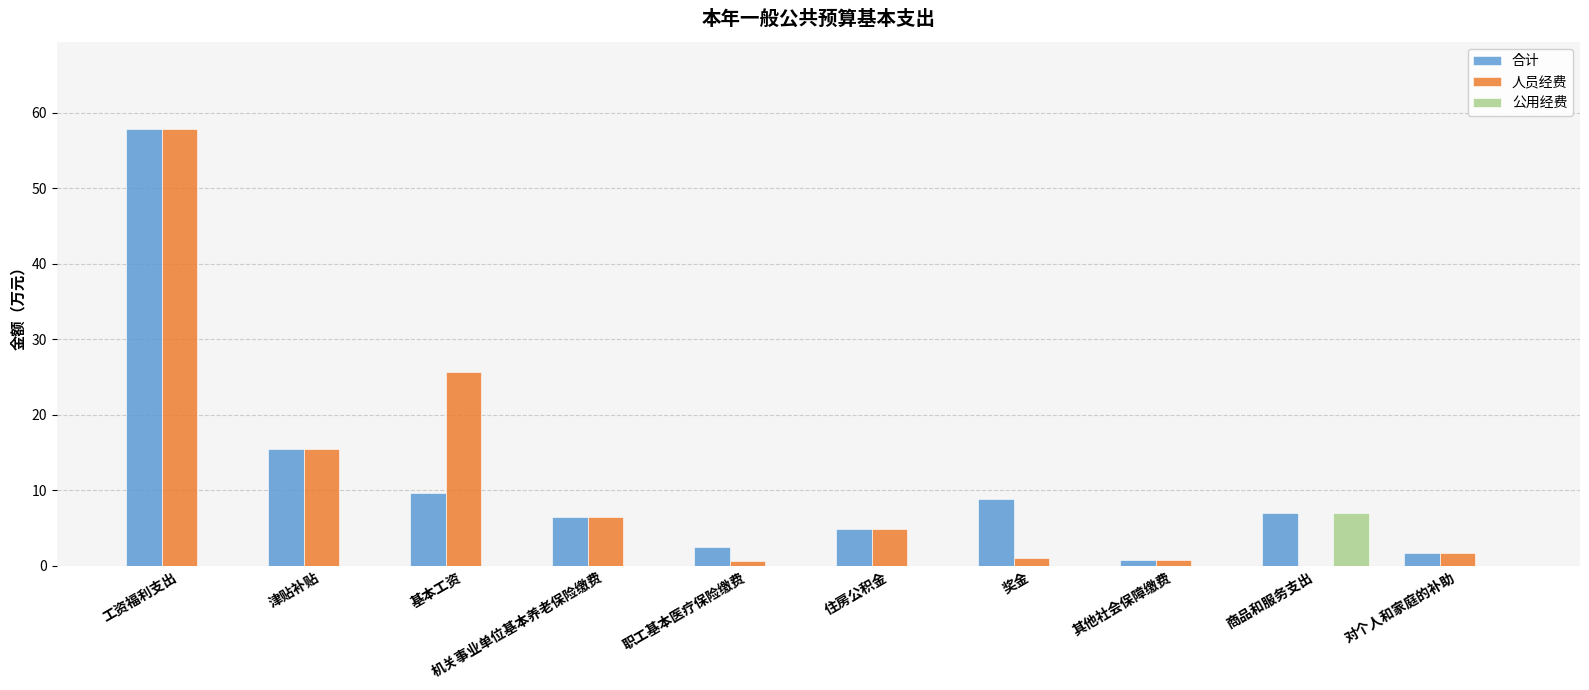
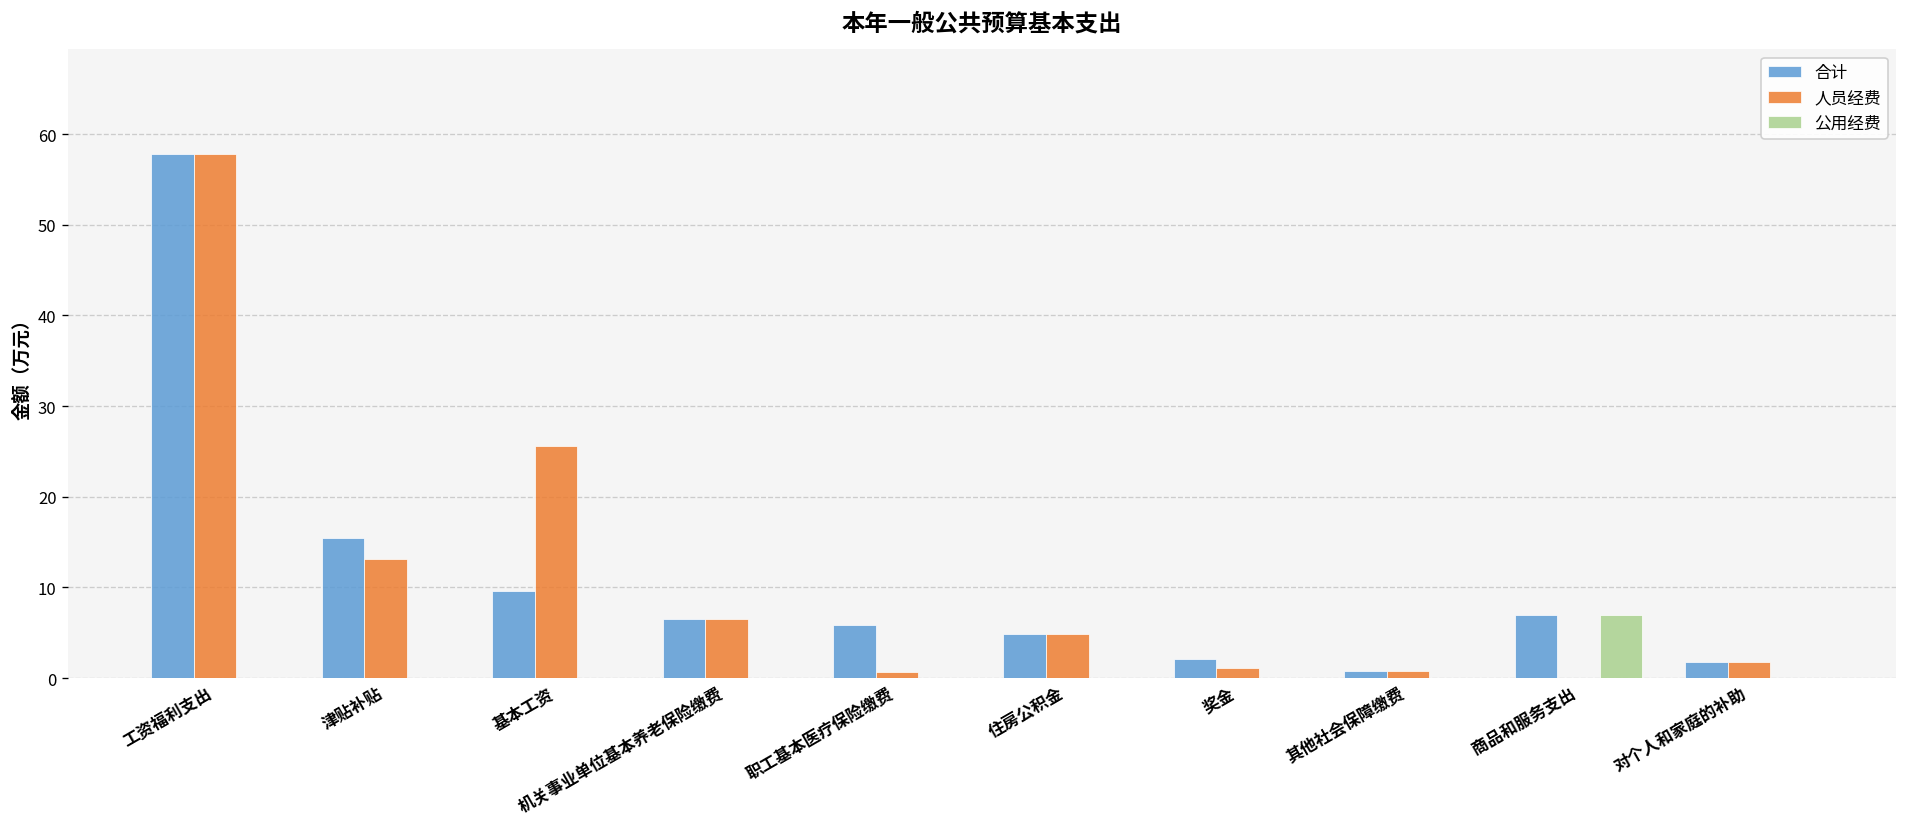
人员经费, 津贴补贴: 15 -> 13
合计, 职工基本医疗保险缴费: 2 -> 6
合计, 奖金: 9 -> 2
